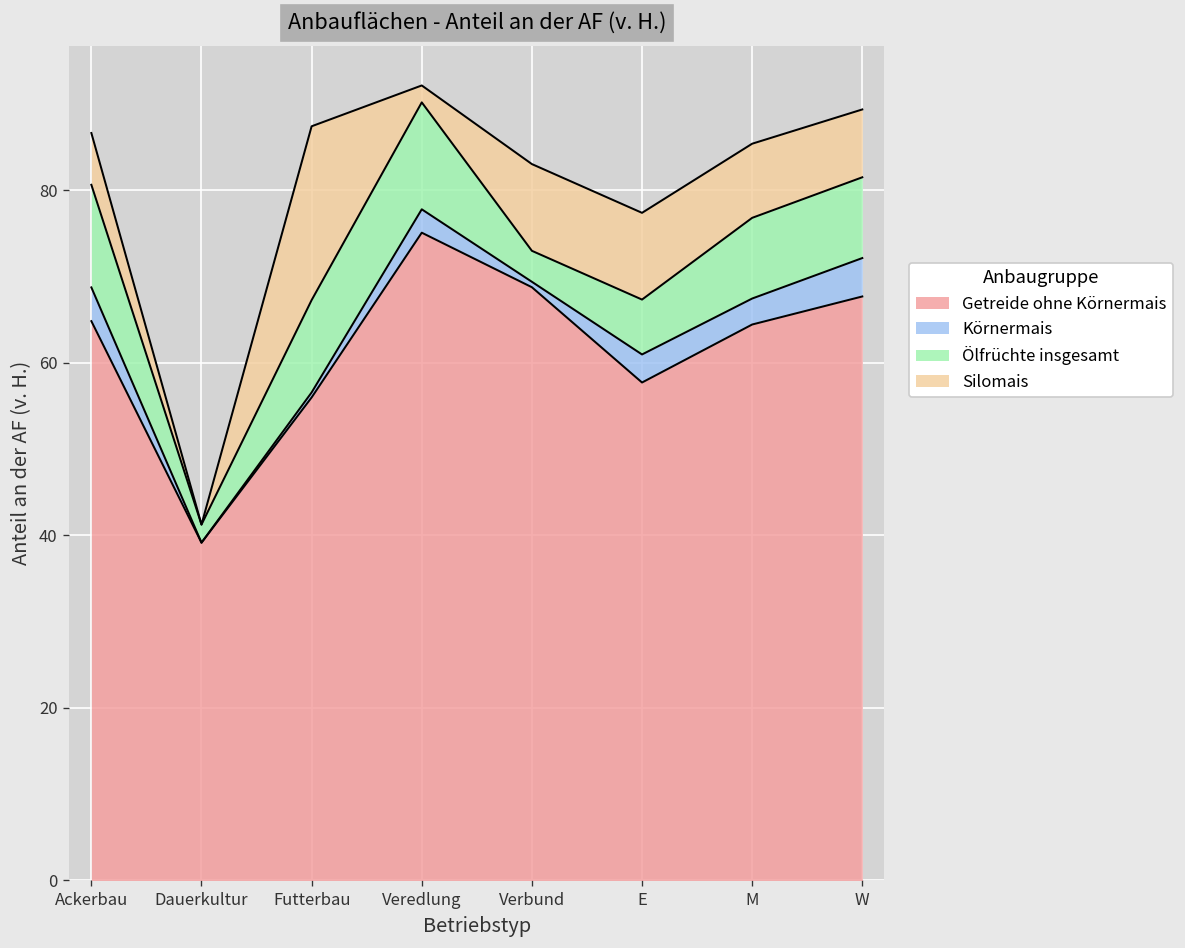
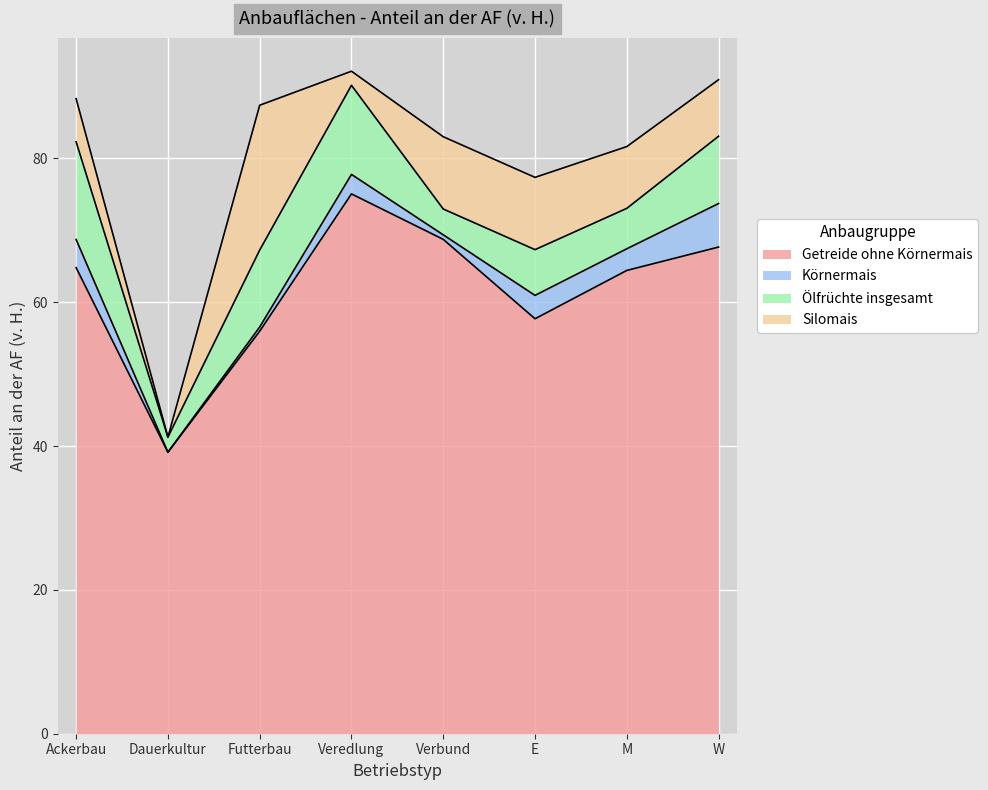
Ölfrüchte insgesamt, Ackerbau: 12 -> 14
Ölfrüchte insgesamt, M: 9 -> 6
Körnermais, W: 4 -> 6
